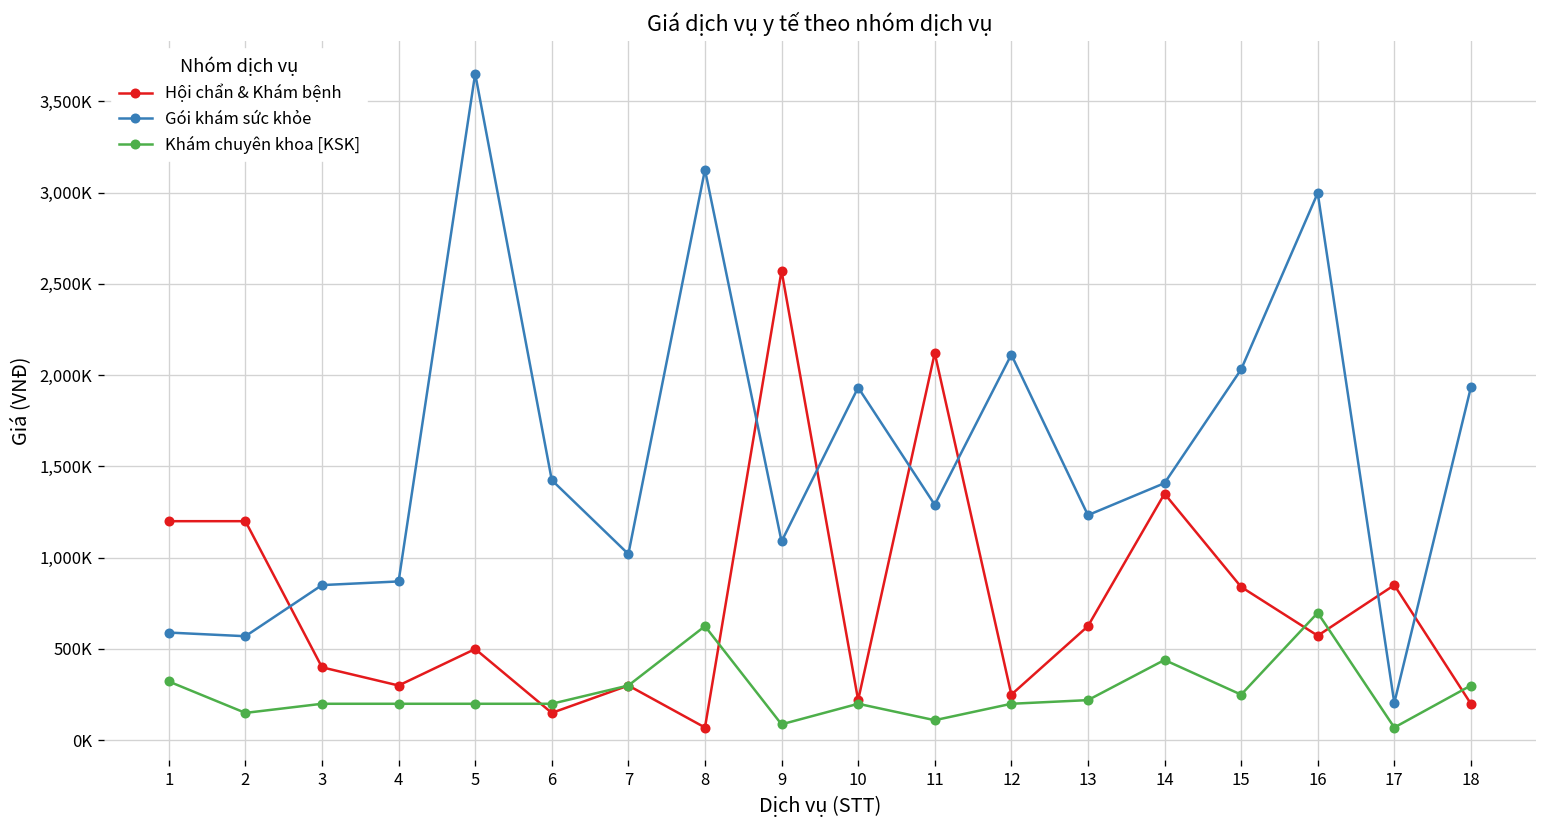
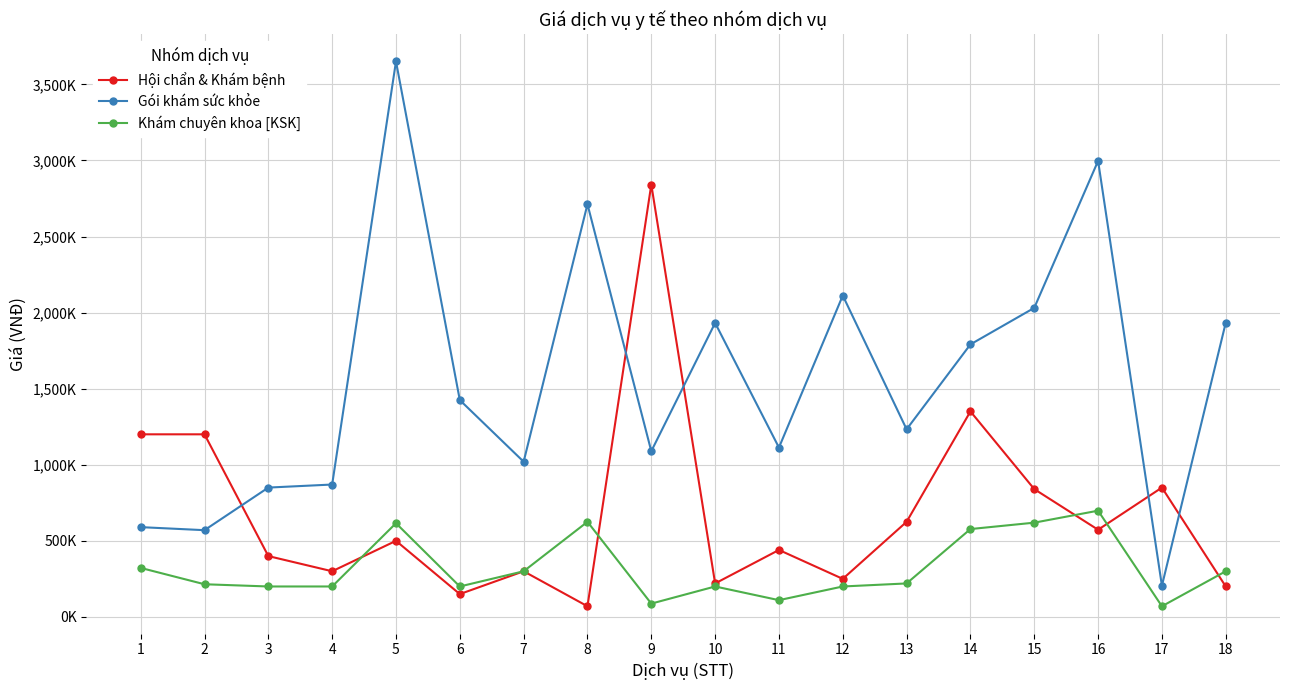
Khám chuyên khoa [KSK], 2: 150,000 -> 210,000
Khám chuyên khoa [KSK], 5: 200,000 -> 620,000
Gói khám sức khỏe, 8: 3,130,000 -> 2,710,000
Hội chẩn & Khám bệnh, 9: 2,570,000 -> 2,840,000
Hội chẩn & Khám bệnh, 11: 2,120,000 -> 440,000
Gói khám sức khỏe, 11: 1,290,000 -> 1,110,000
Gói khám sức khỏe, 14: 1,410,000 -> 1,790,000
Khám chuyên khoa [KSK], 14: 440,000 -> 580,000
Khám chuyên khoa [KSK], 15: 250,000 -> 620,000
